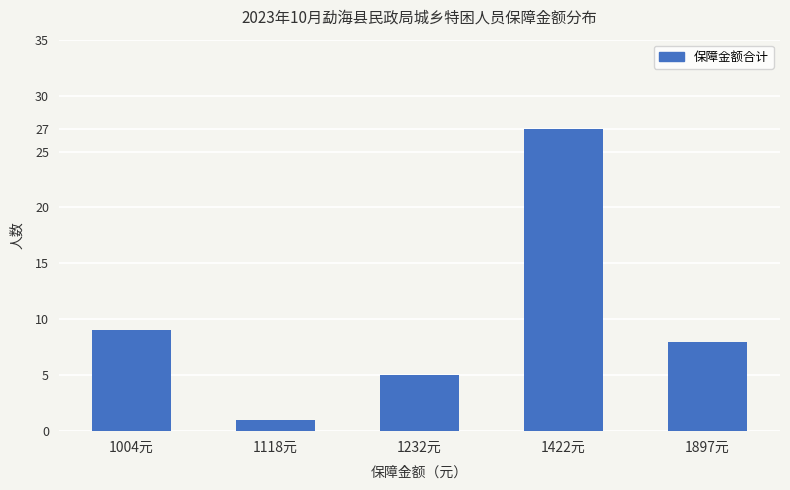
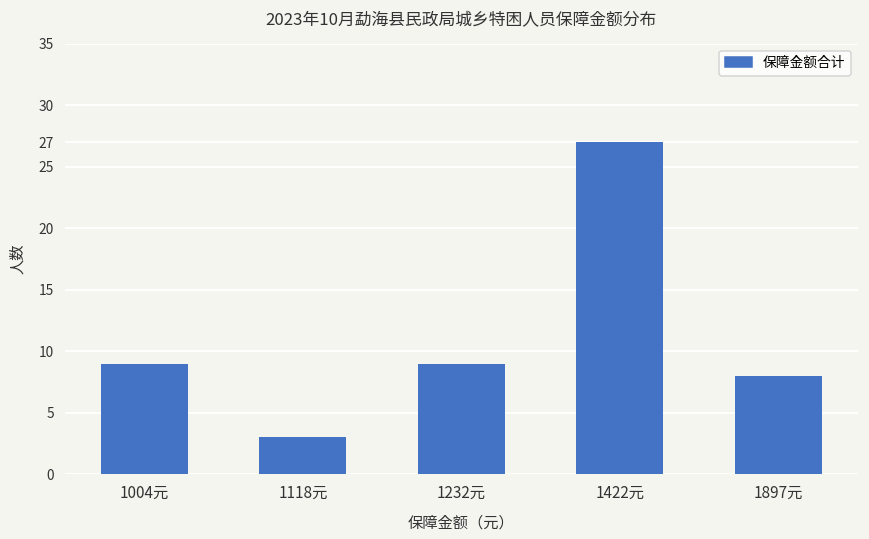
1118元: 1 -> 3
1232元: 5 -> 9
